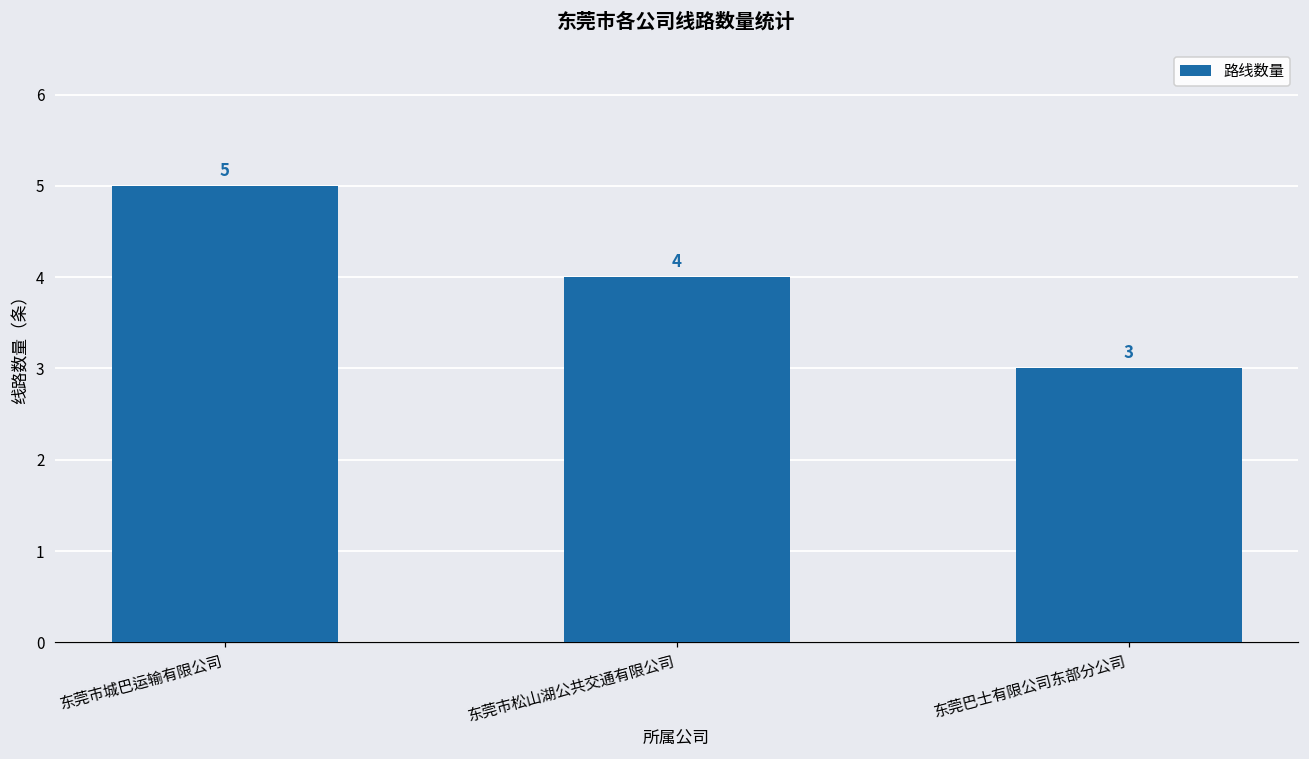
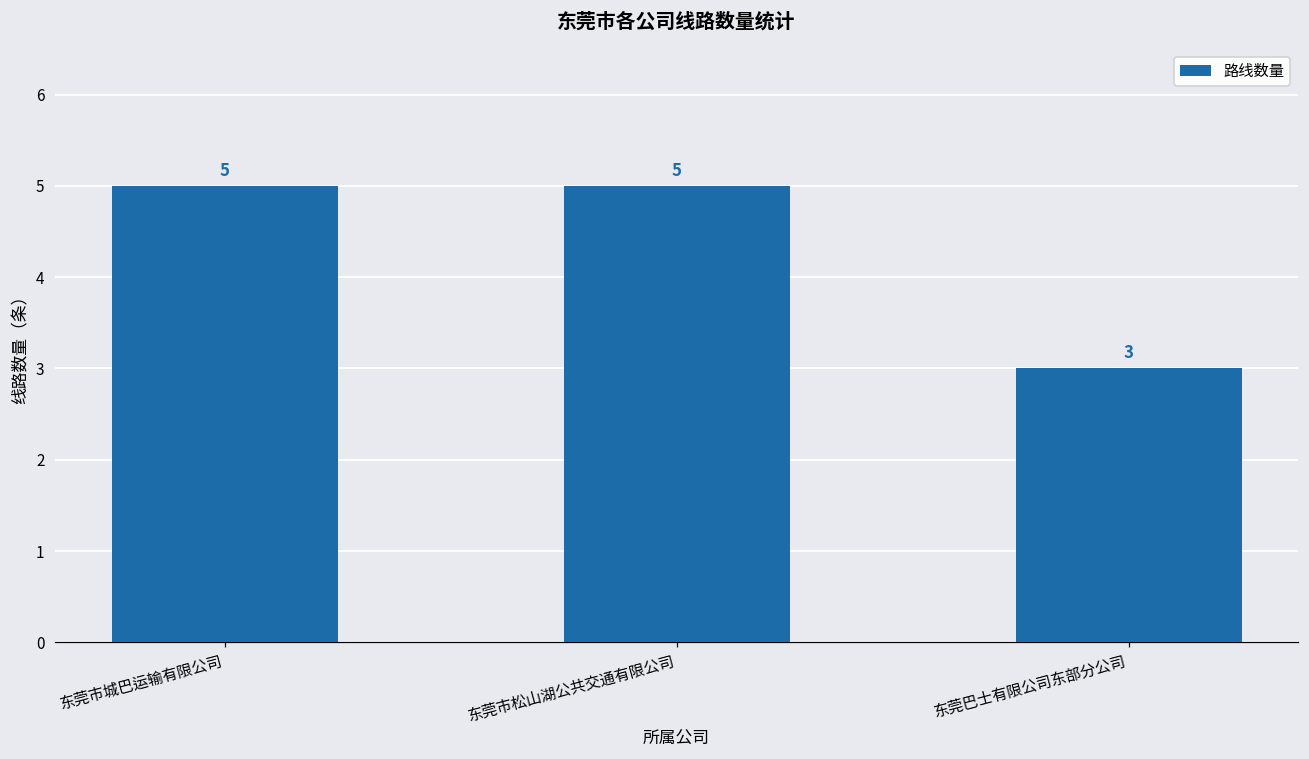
东莞市松山湖公共交通有限公司: 4 -> 5
